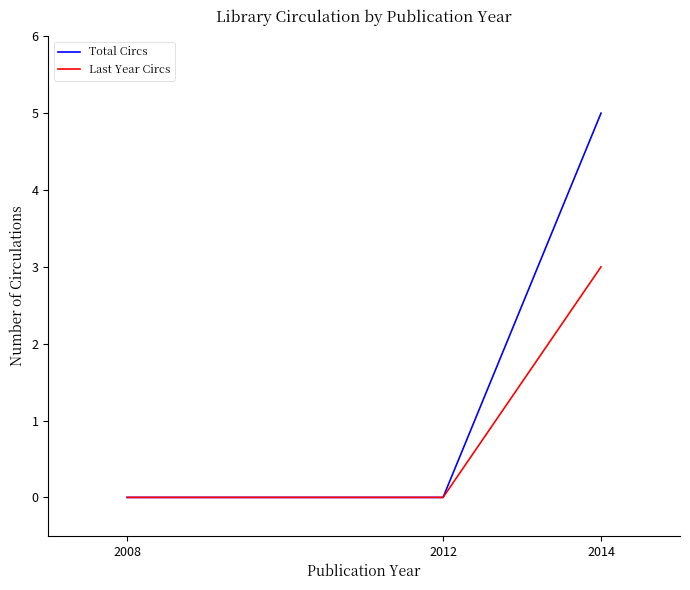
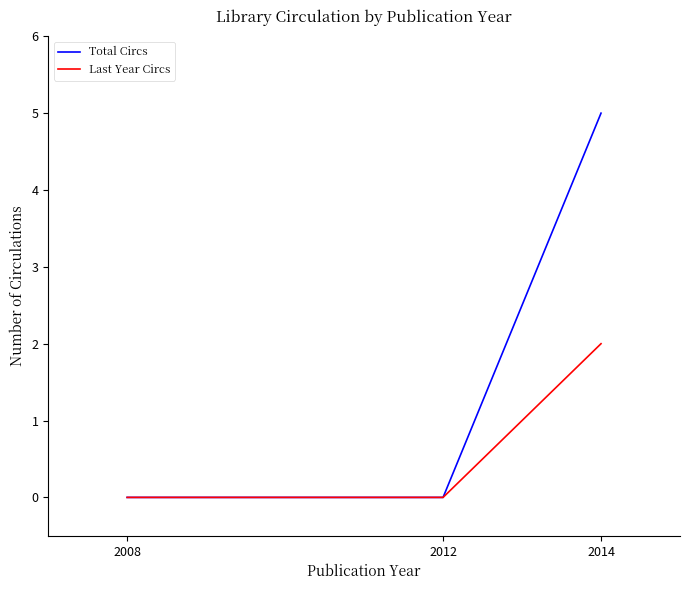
Last Year Circs, 2014: 3 -> 2
